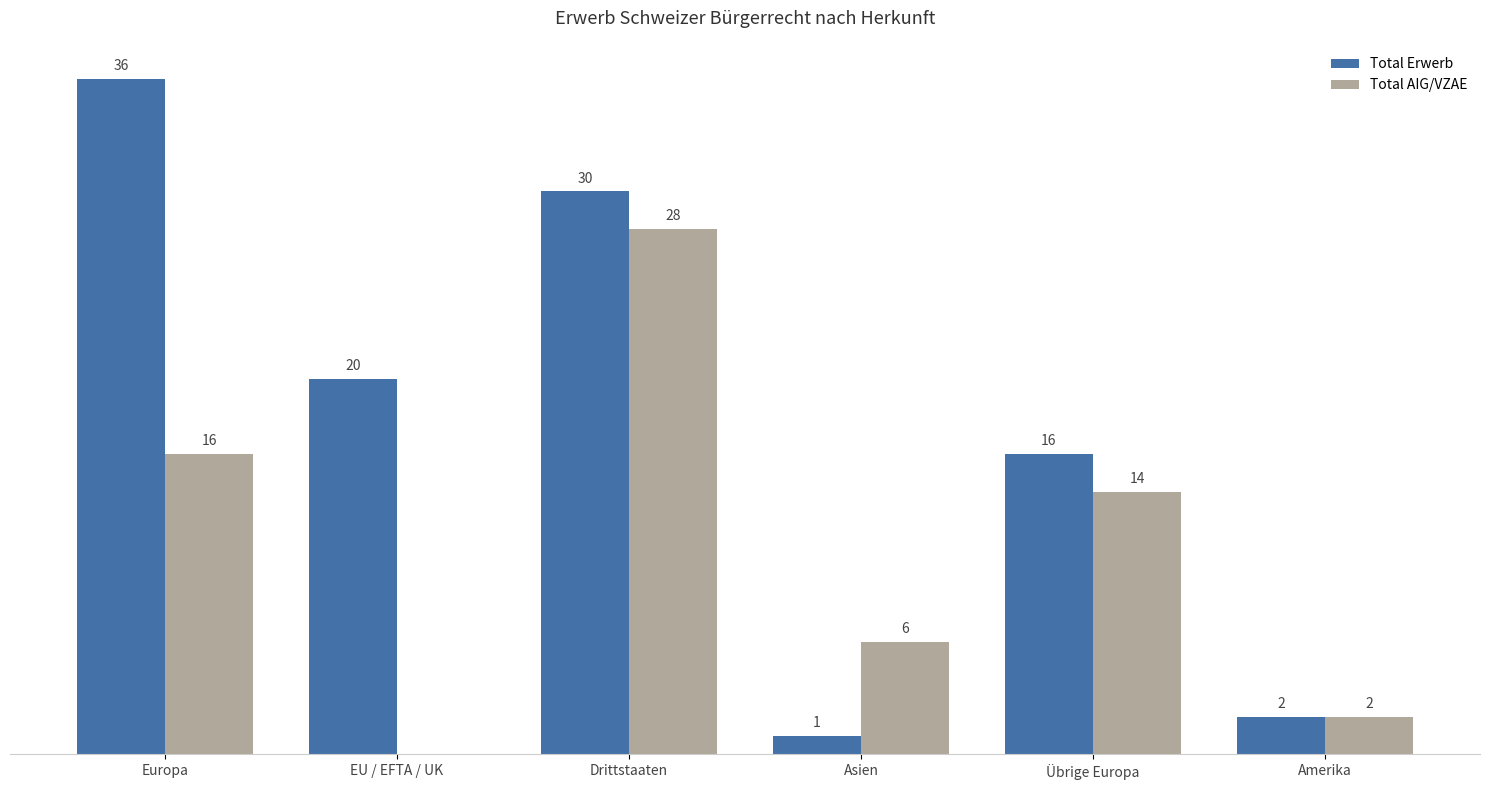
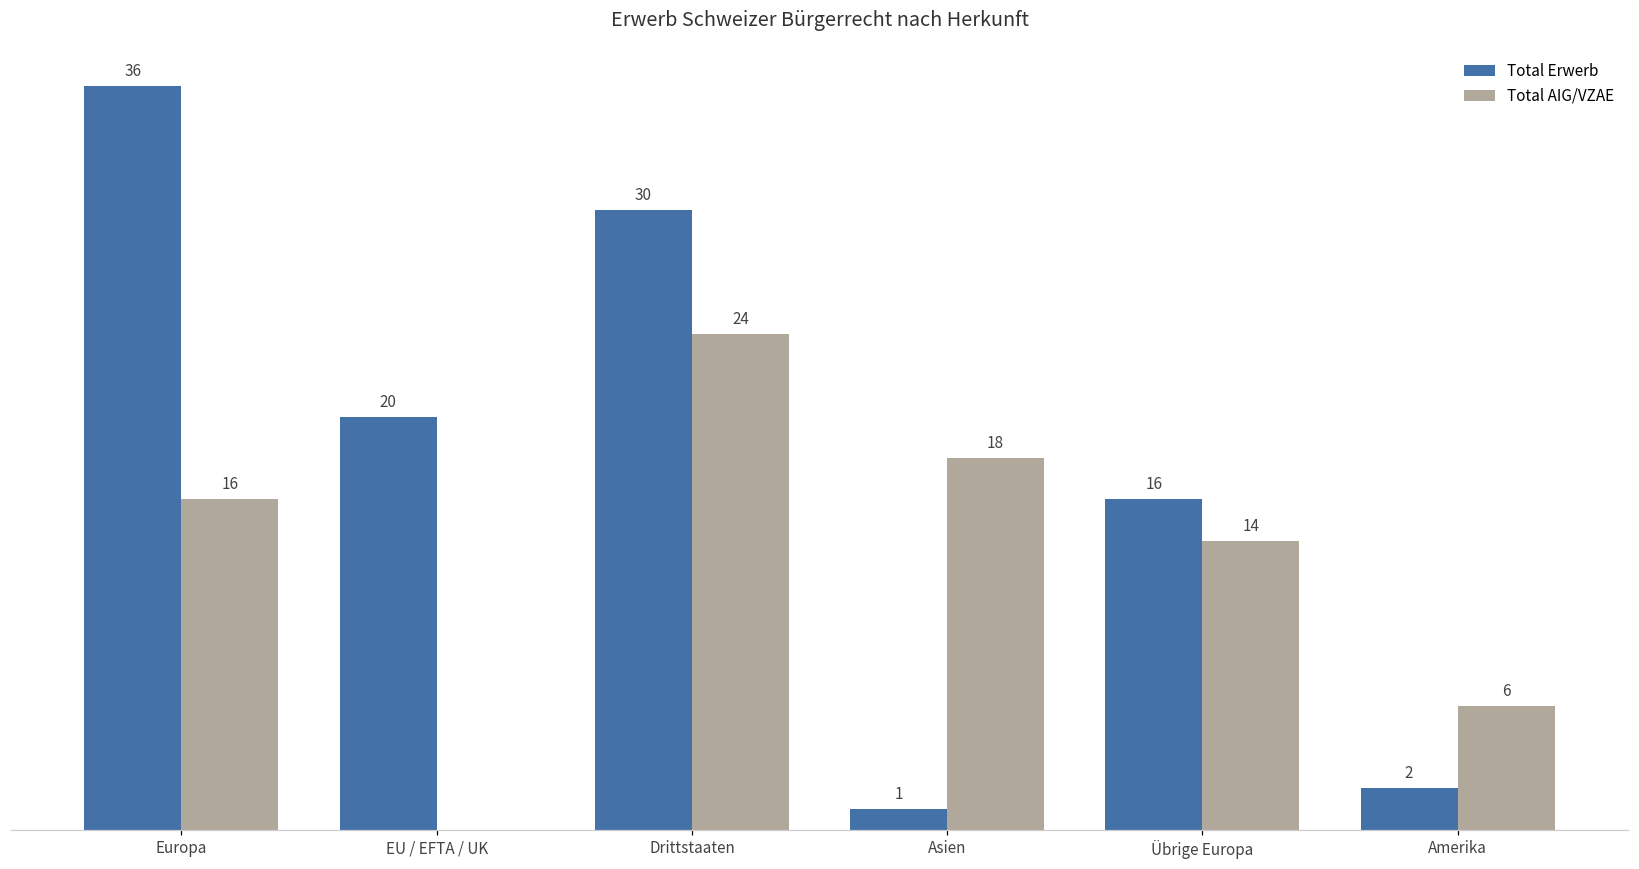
Total AIG/VZAE, Drittstaaten: 28 -> 24
Total AIG/VZAE, Asien: 6 -> 18
Total AIG/VZAE, Amerika: 2 -> 6
